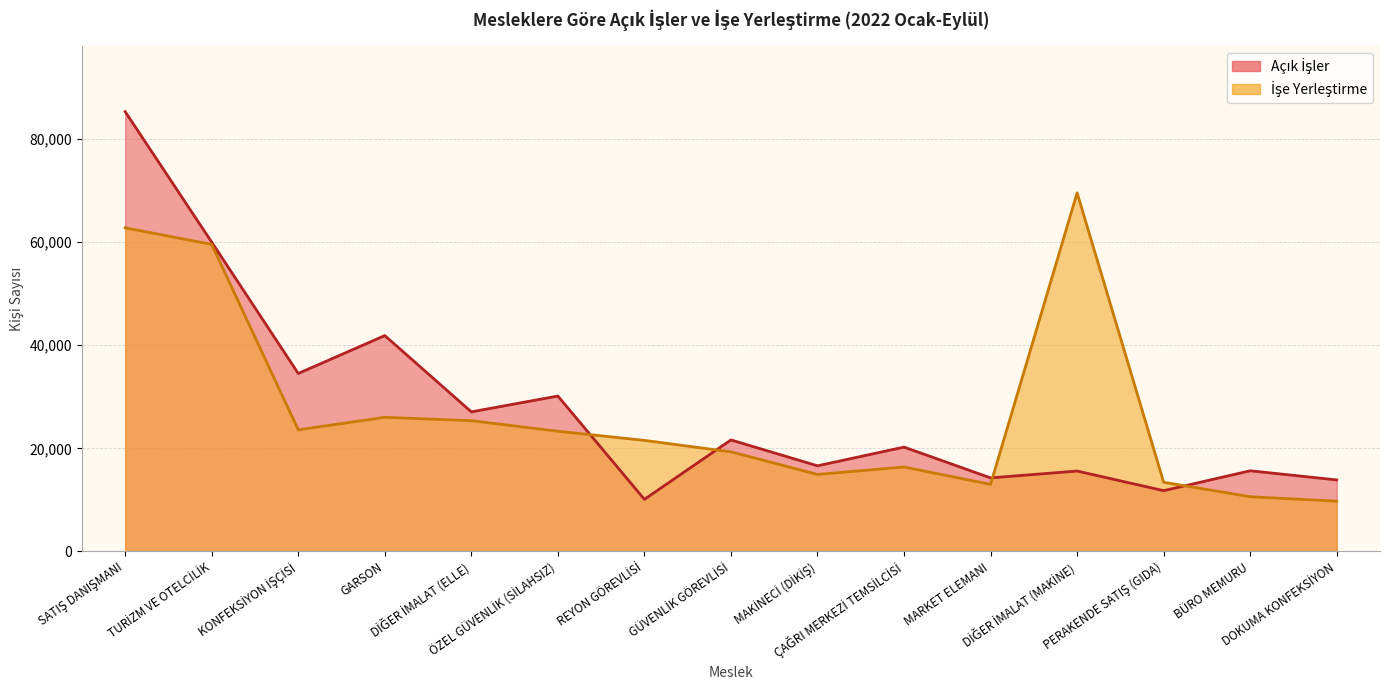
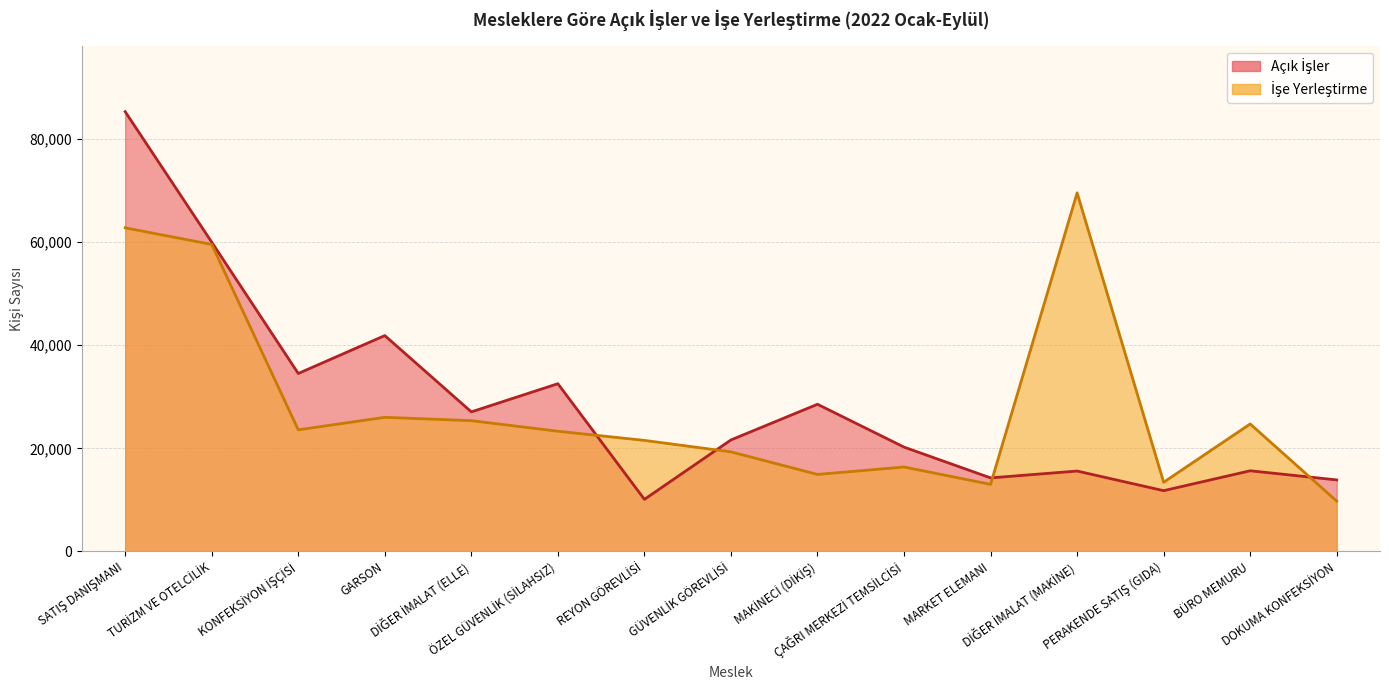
Açık İşler, ÖZEL GÜVENLİK (SİLAHSIZ): 30,000 -> 33,000
Açık İşler, MAKİNECİ (DİKİŞ): 17,000 -> 29,000
İşe Yerleştirme, BÜRO MEMURU: 11,000 -> 25,000
